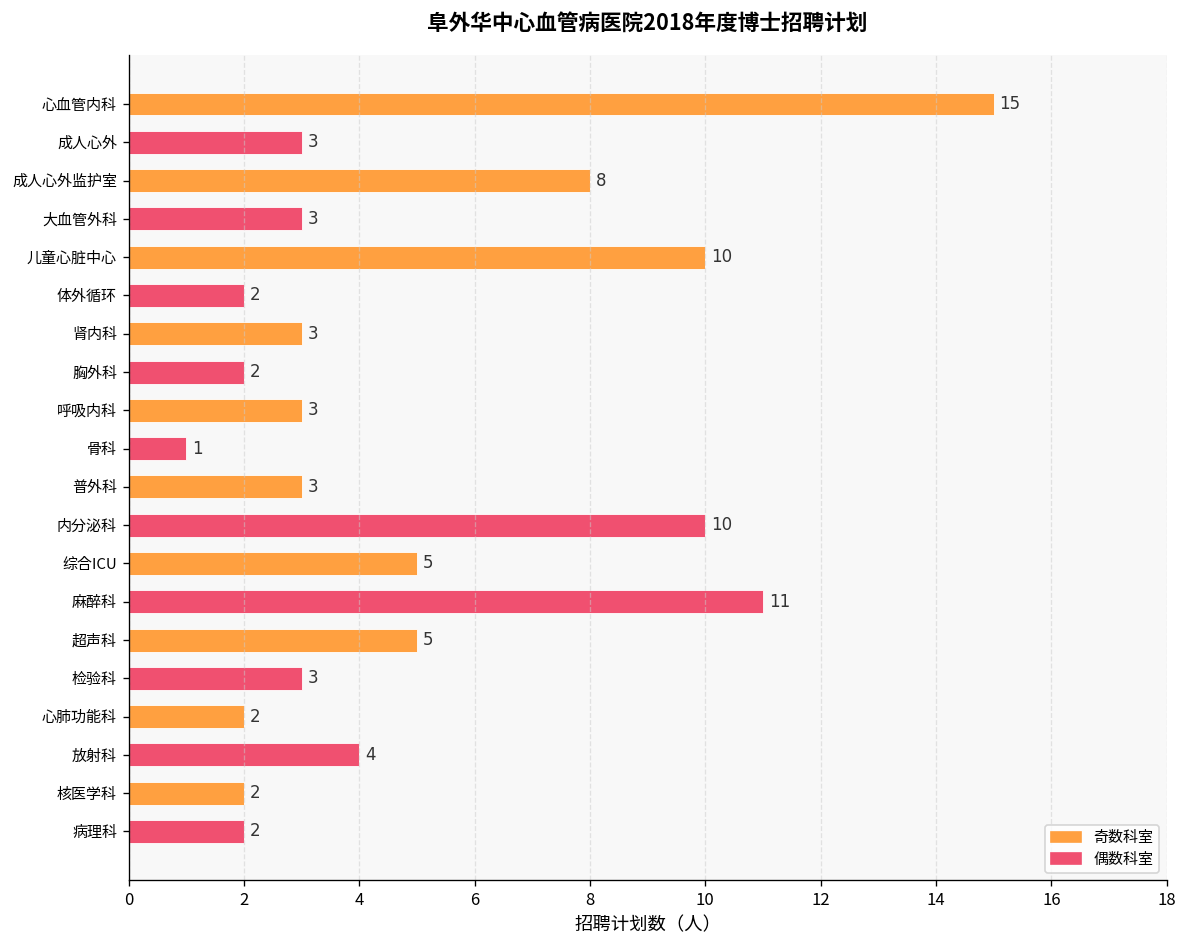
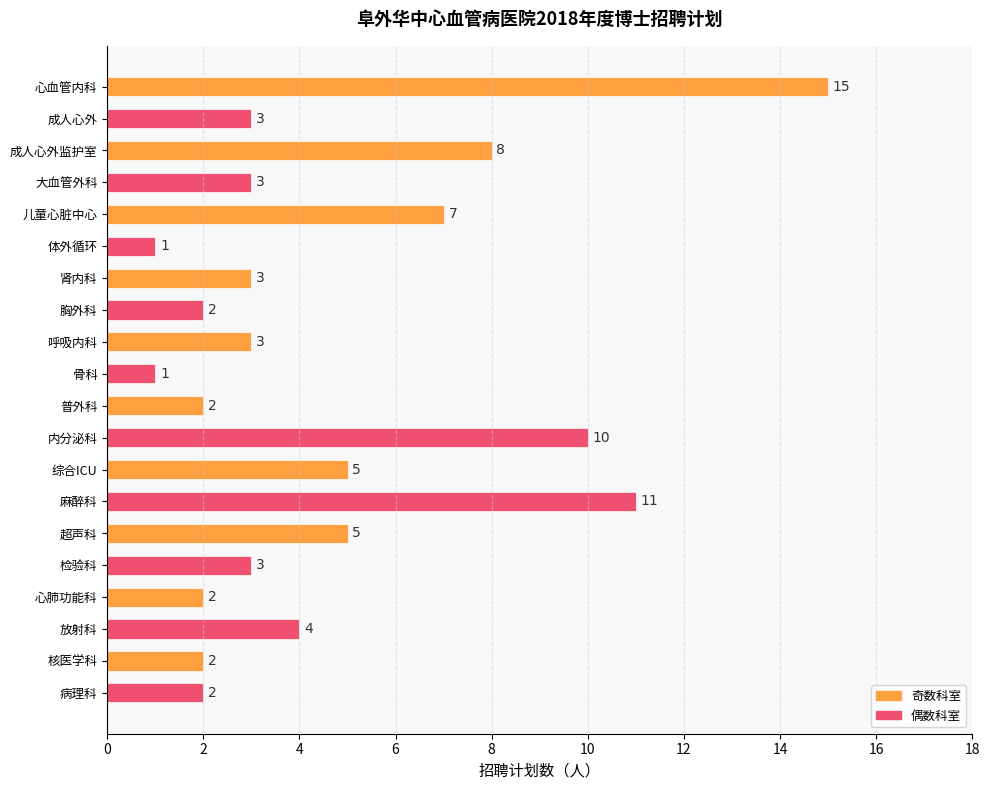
儿童心脏中心: 10 -> 7
体外循环: 2 -> 1
普外科: 3 -> 2
